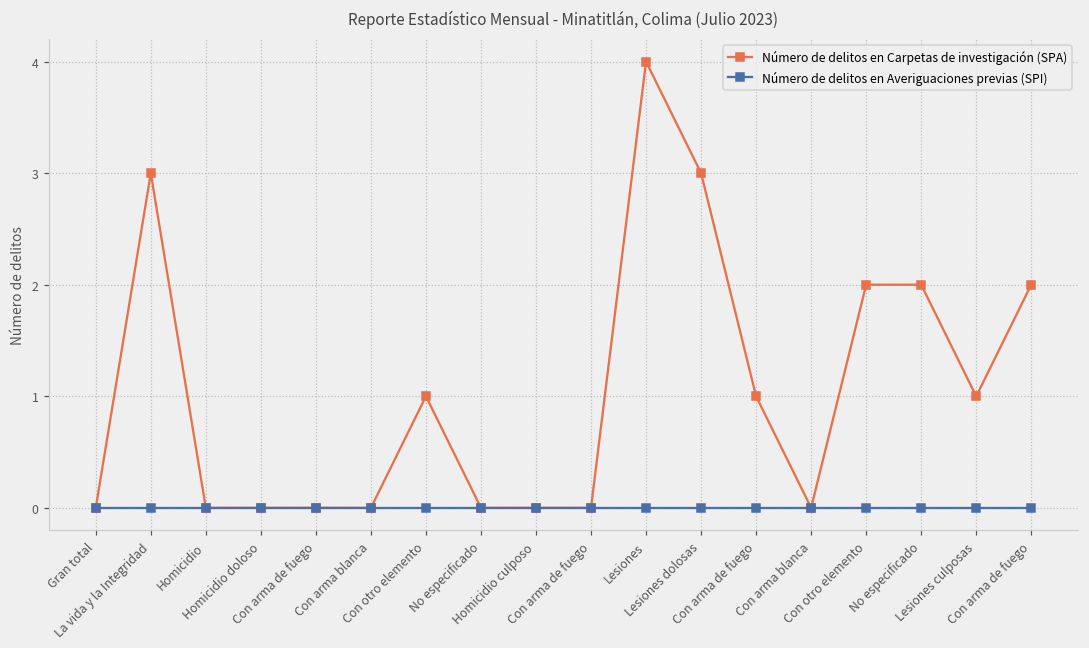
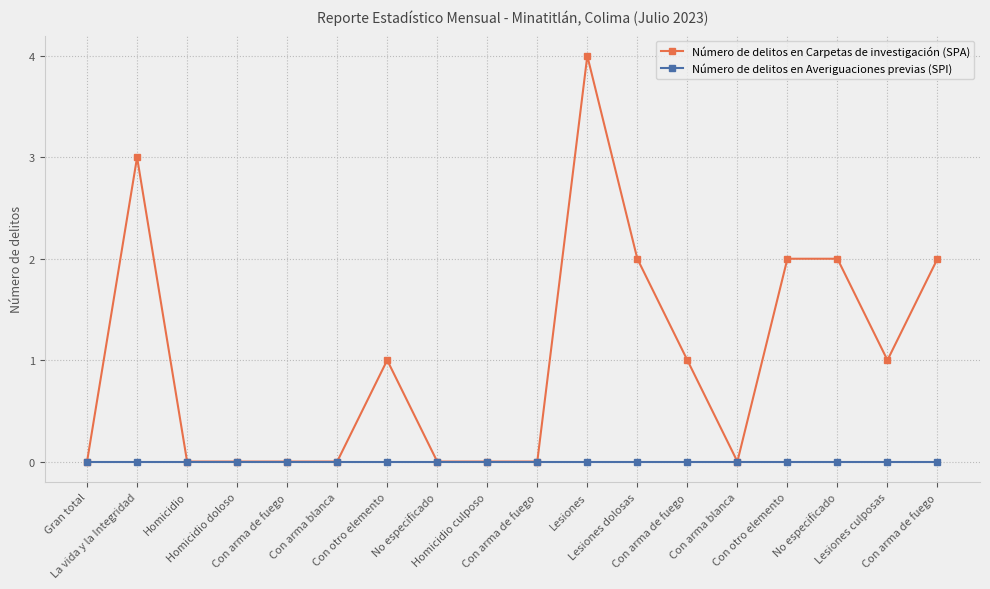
Número de delitos en Carpetas de investigación (SPA), Lesiones dolosas: 3 -> 2
